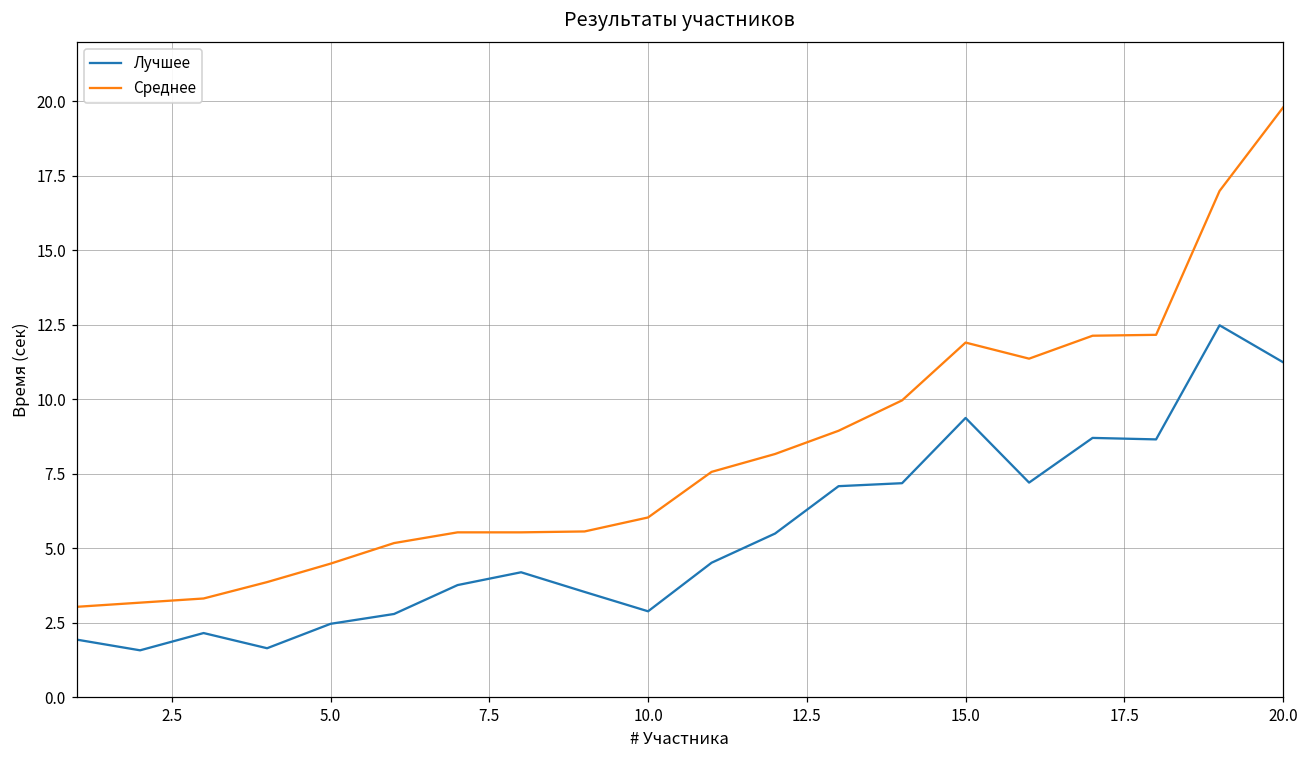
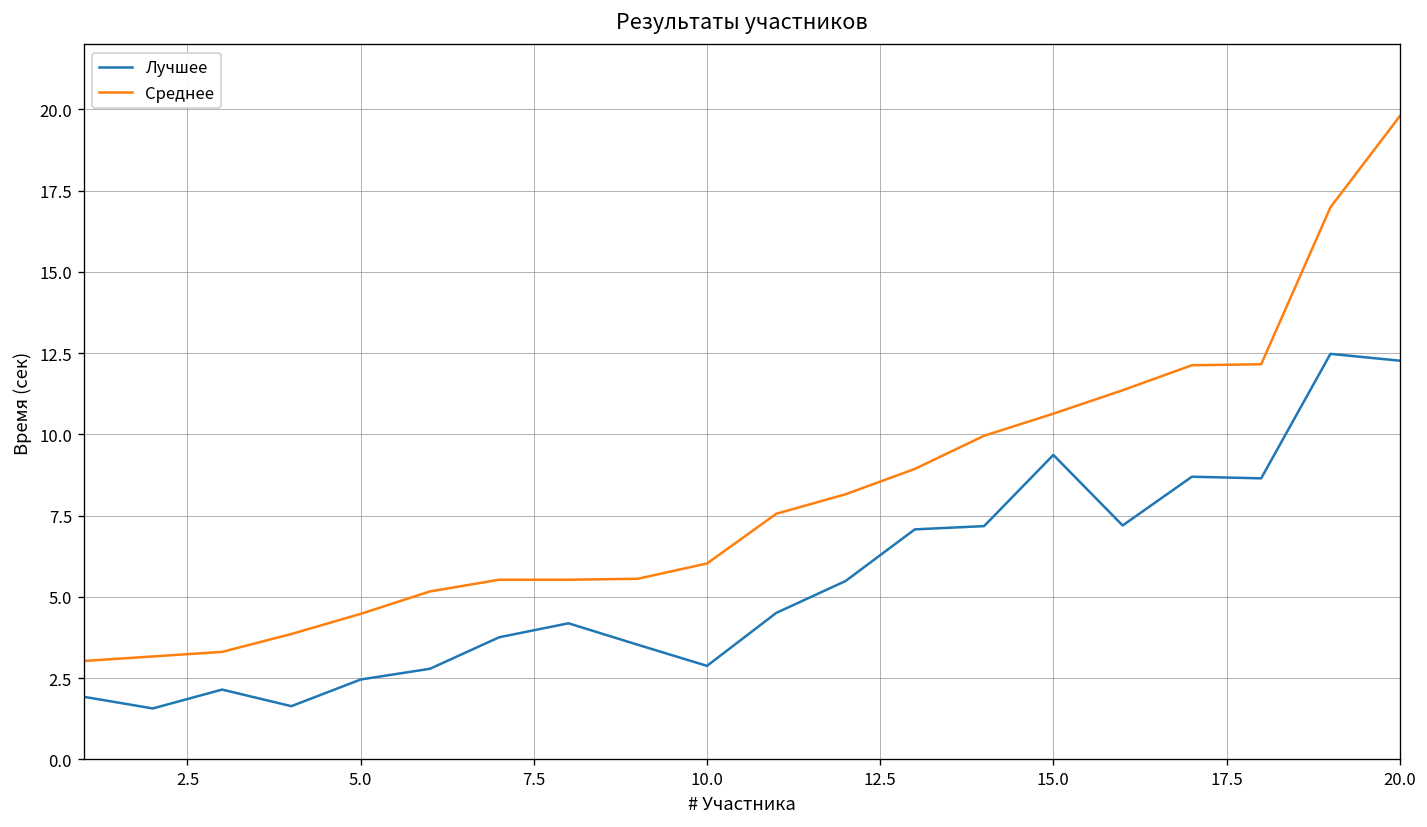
Среднее, 15.0: 11.9 -> 10.6
Лучшее, 20.0: 11.2 -> 12.3
